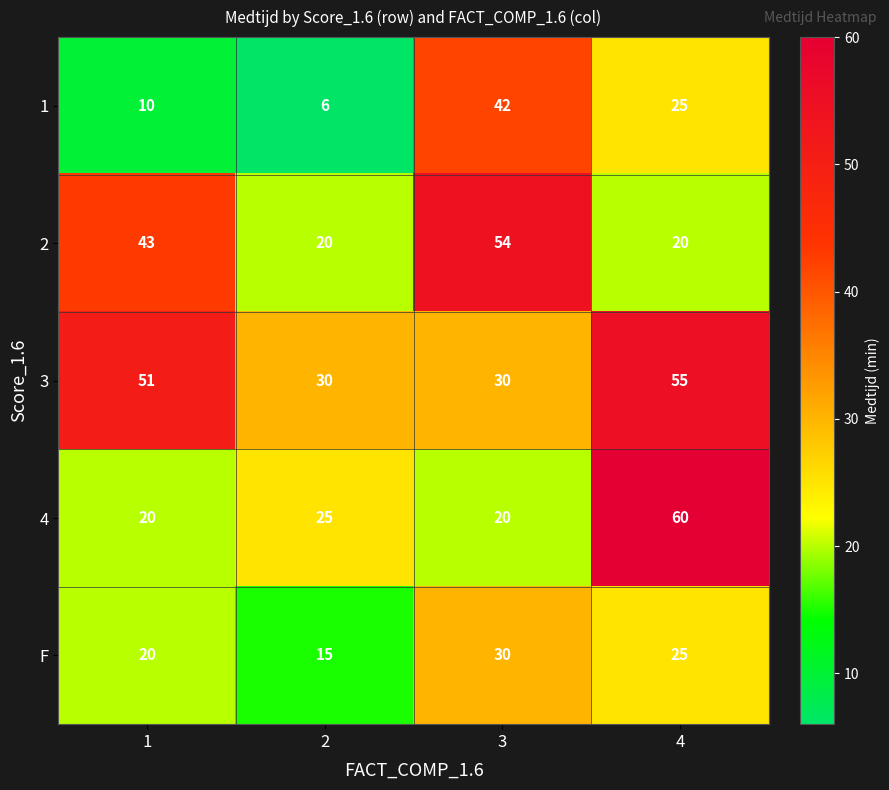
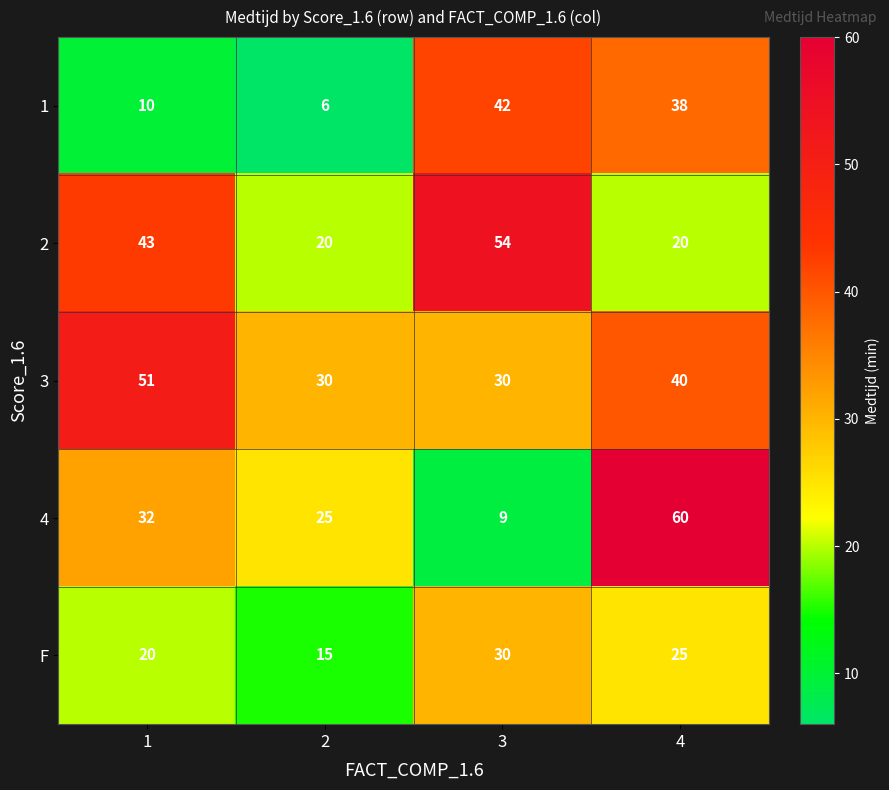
1, 4: 25 -> 38
3, 4: 55 -> 40
4, 1: 20 -> 32
4, 3: 20 -> 9
